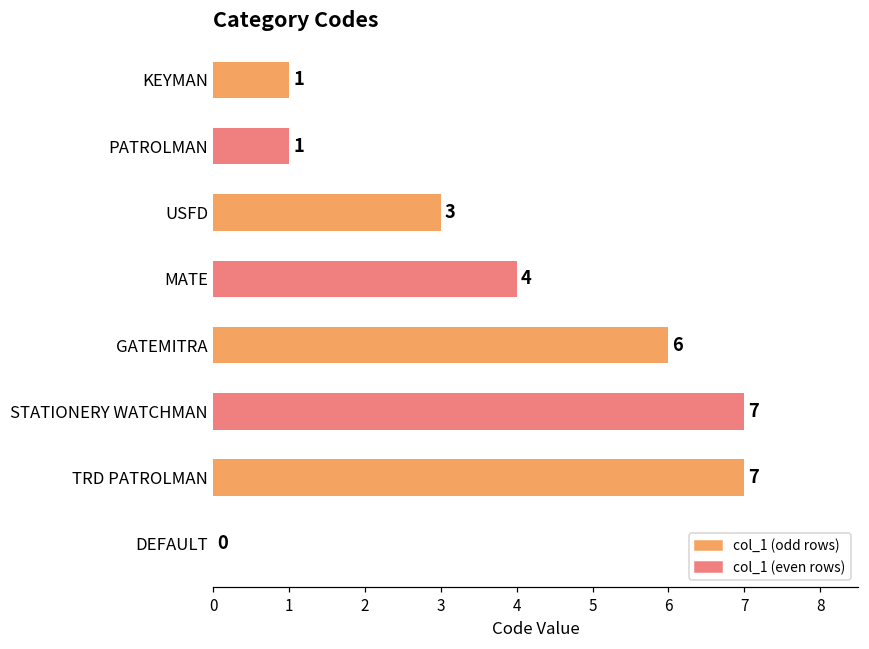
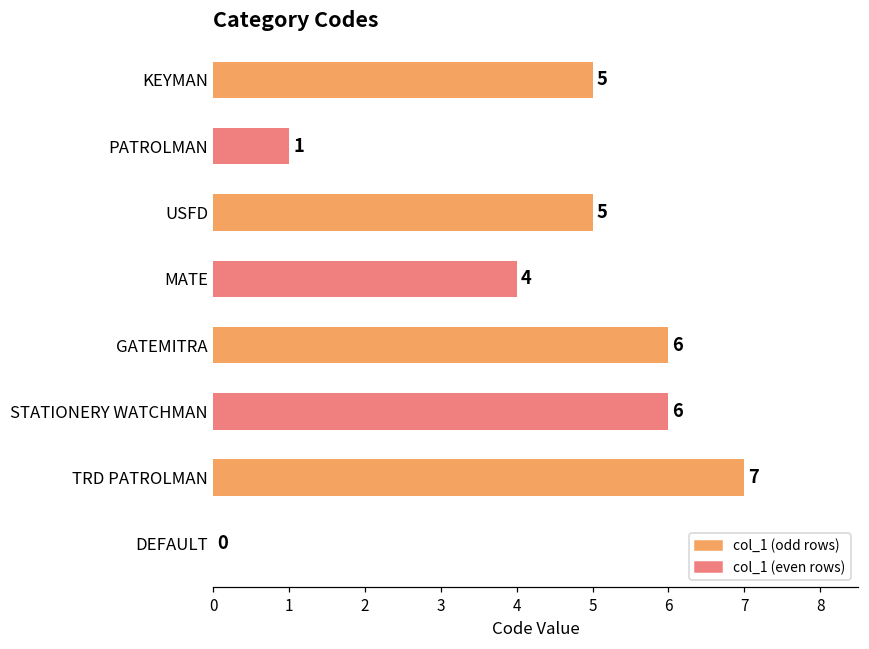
KEYMAN: 1 -> 5
USFD: 3 -> 5
STATIONERY WATCHMAN: 7 -> 6
